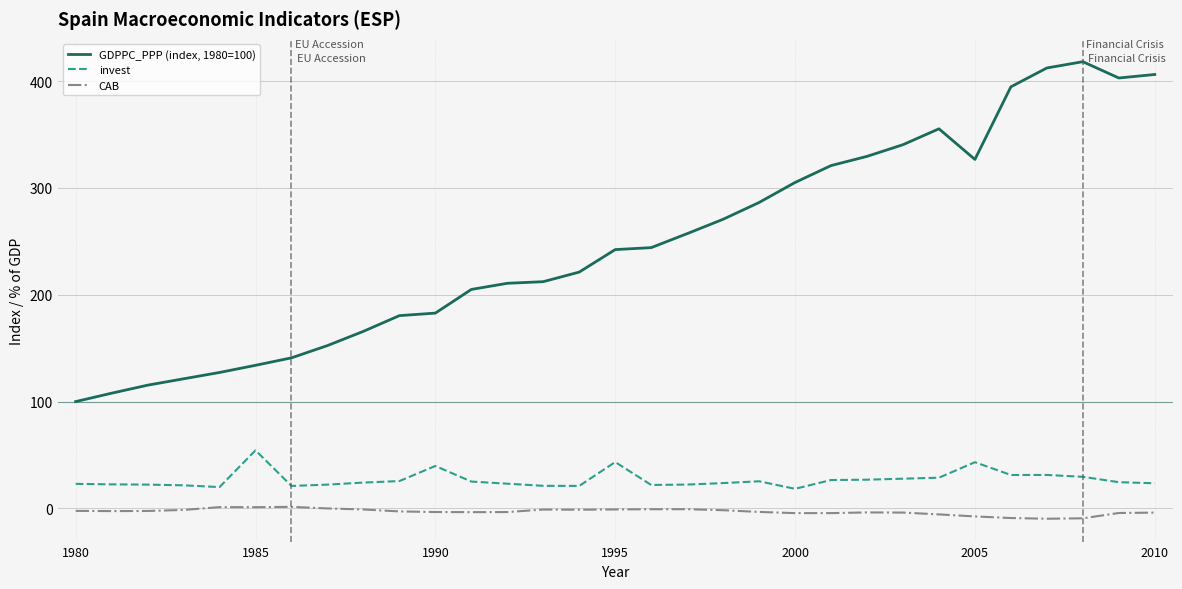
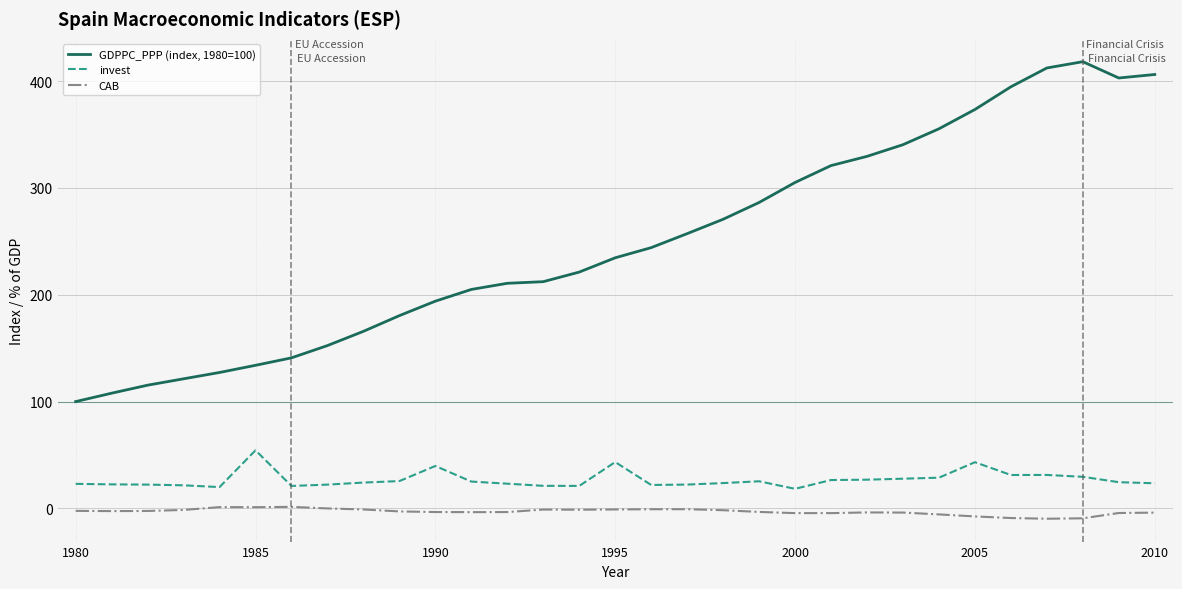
GDPPC_PPP (index, 1980=100), 1990: 183 -> 194
GDPPC_PPP (index, 1980=100), 1995: 242 -> 235
GDPPC_PPP (index, 1980=100), 2005: 327 -> 373
